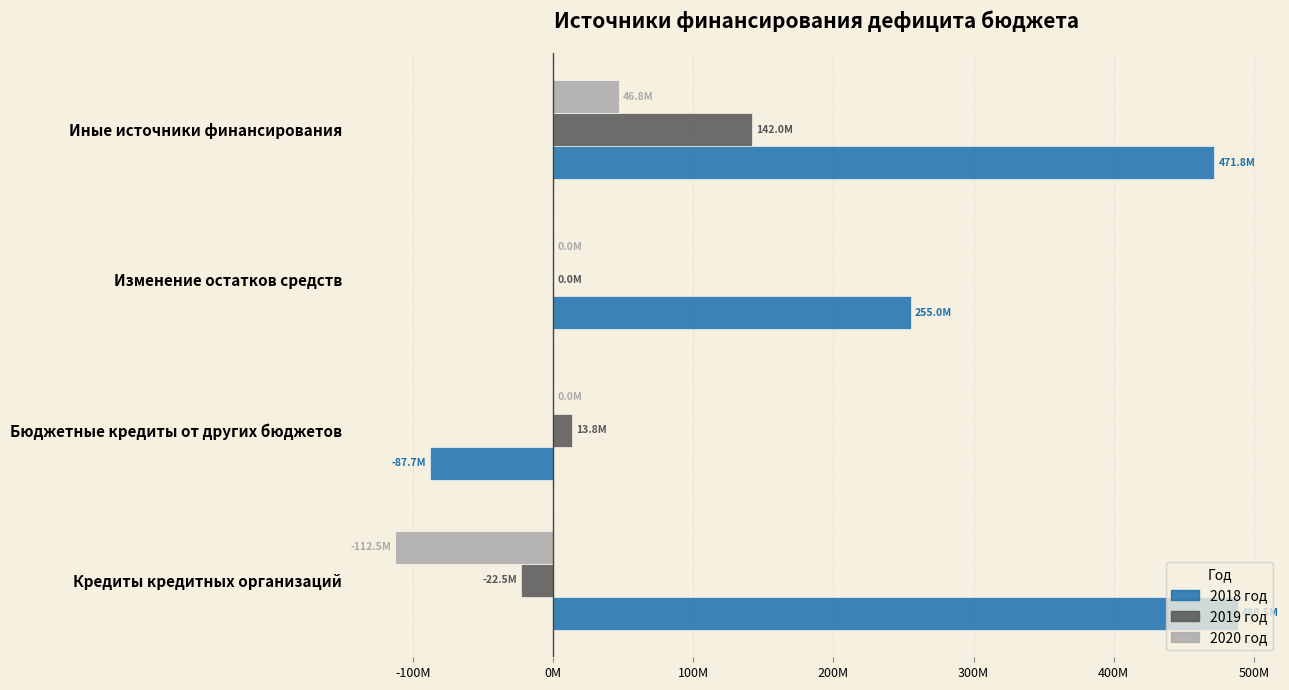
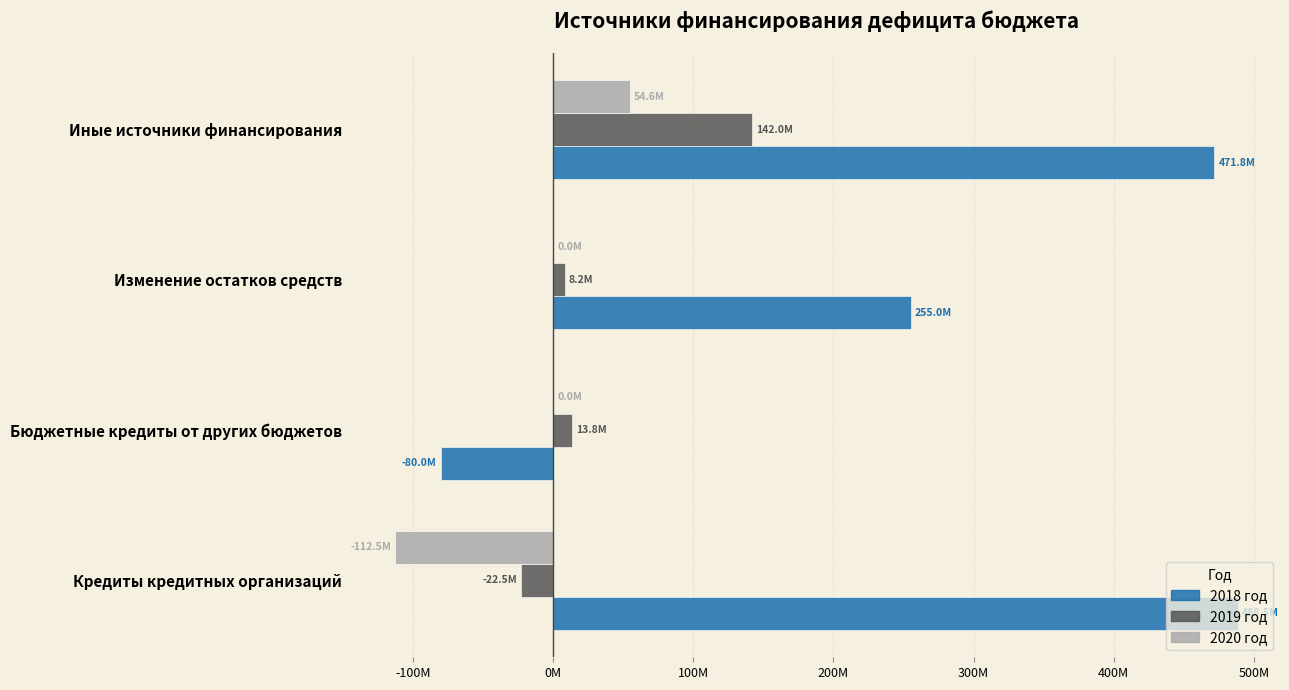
2020 год, Иные источники финансирования: 46.8M -> 54.6M
2019 год, Изменение остатков средств: 0.0M -> 8.2M
2018 год, Бюджетные кредиты от других бюджетов: -87.7M -> -80.0M
